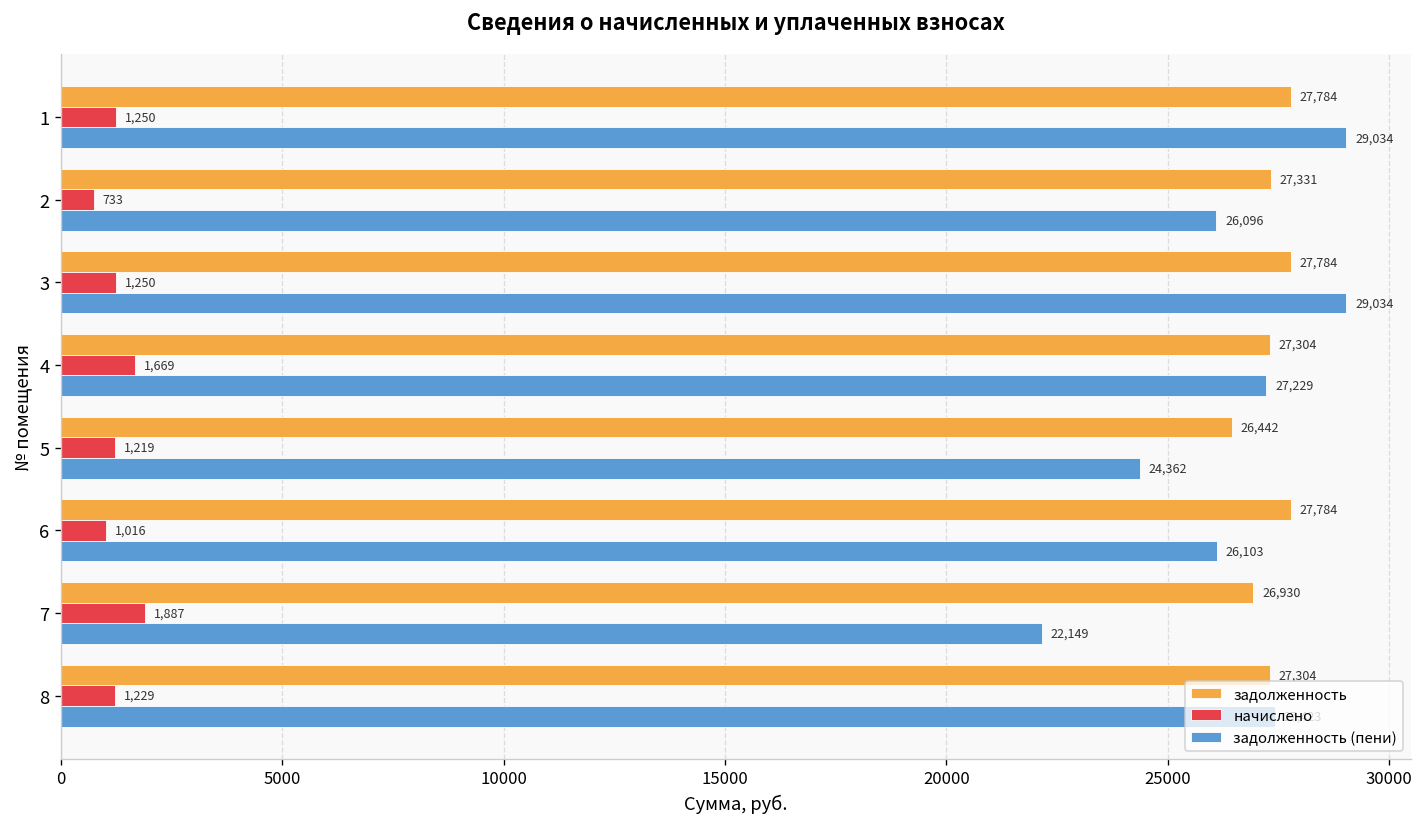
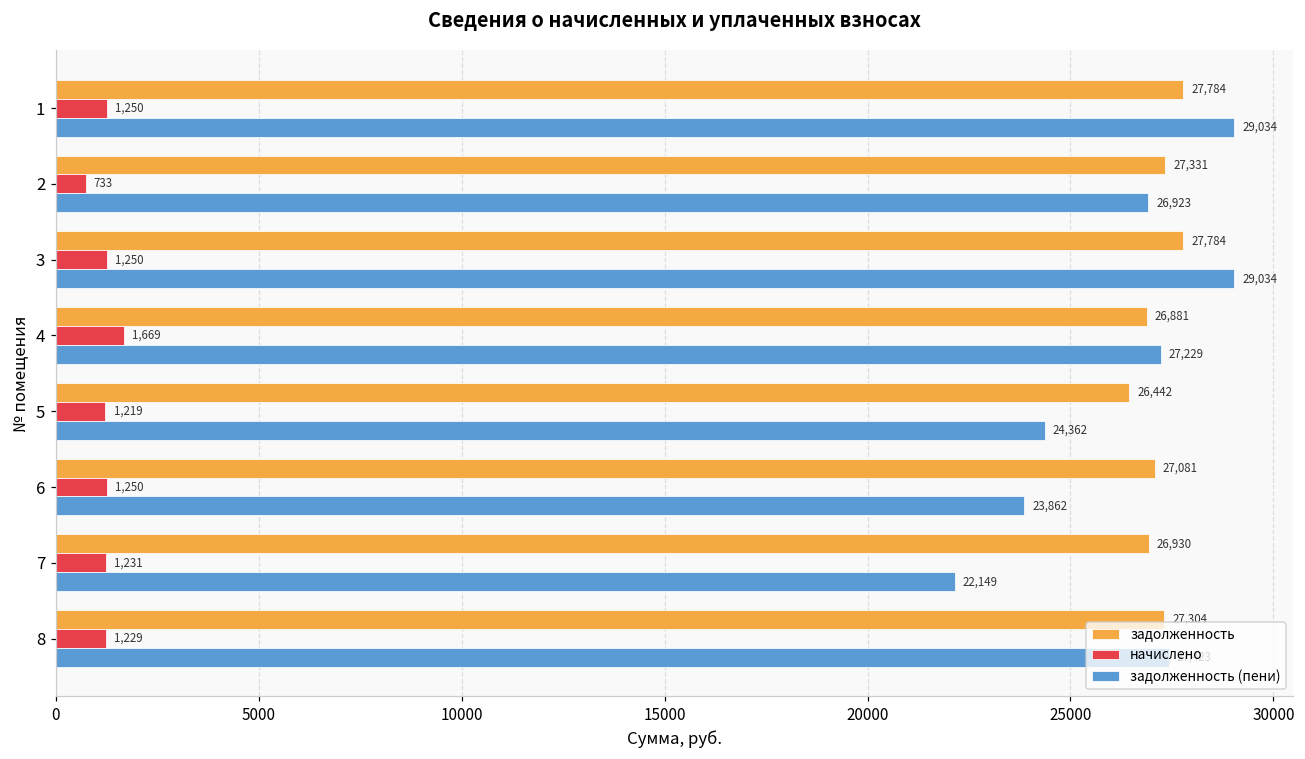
задолженность (пени), 2: 26,096 -> 26,923
задолженность, 4: 27,304 -> 26,881
задолженность, 6: 27,784 -> 27,081
начислено, 6: 1,016 -> 1,250
задолженность (пени), 6: 26,103 -> 23,862
начислено, 7: 1,887 -> 1,231
